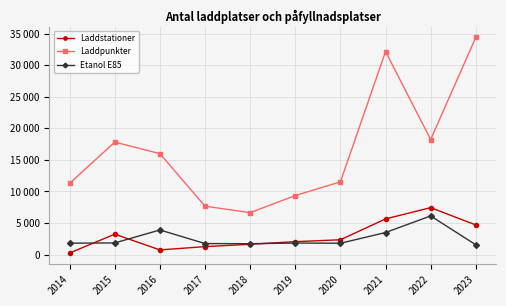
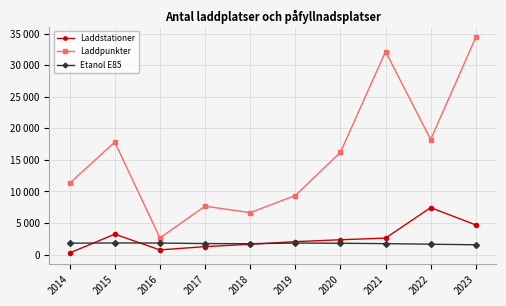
Laddpunkter, 2016: 16000 -> 3000
Etanol E85, 2016: 4000 -> 2000
Laddpunkter, 2020: 12000 -> 16000
Laddstationer, 2021: 6000 -> 3000
Etanol E85, 2021: 3000 -> 2000
Etanol E85, 2022: 6000 -> 2000
